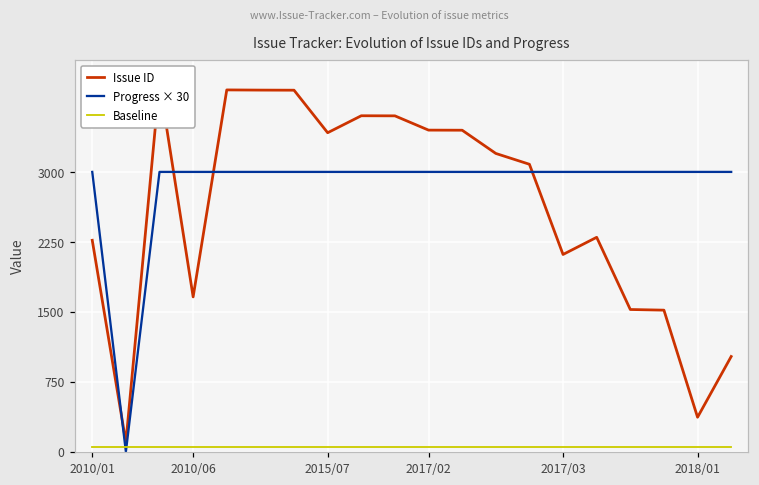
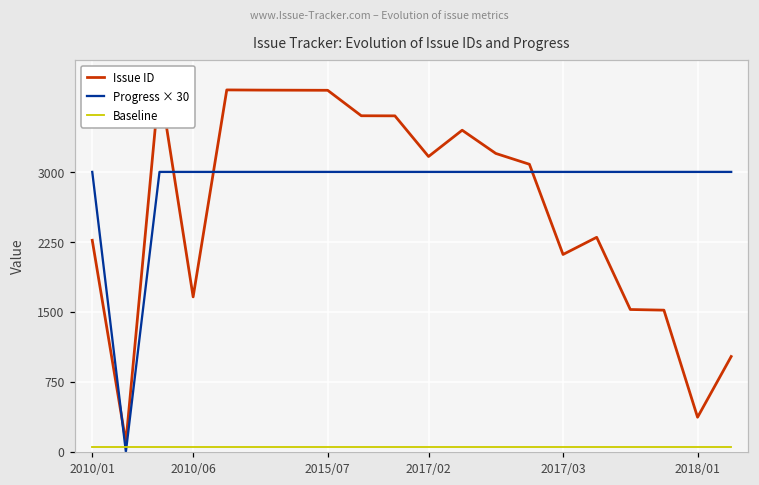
Issue ID, 2015/07: 3400 -> 3900
Issue ID, 2017/02: 3400 -> 3200
